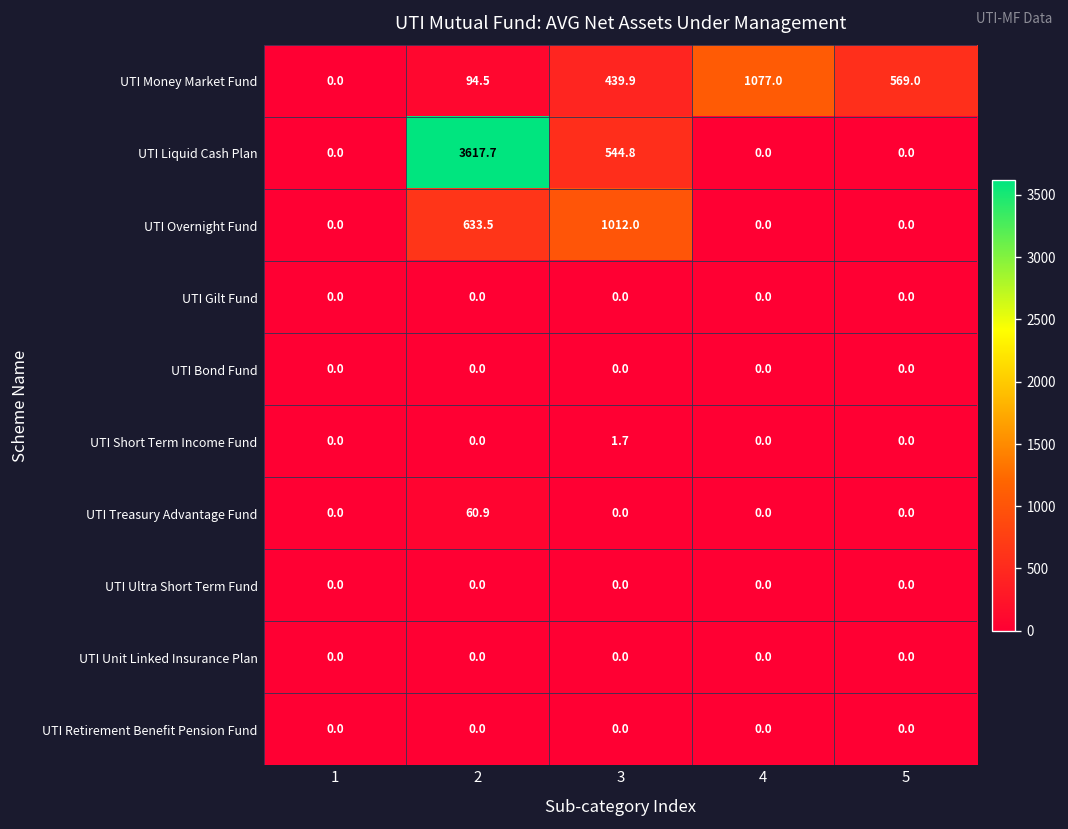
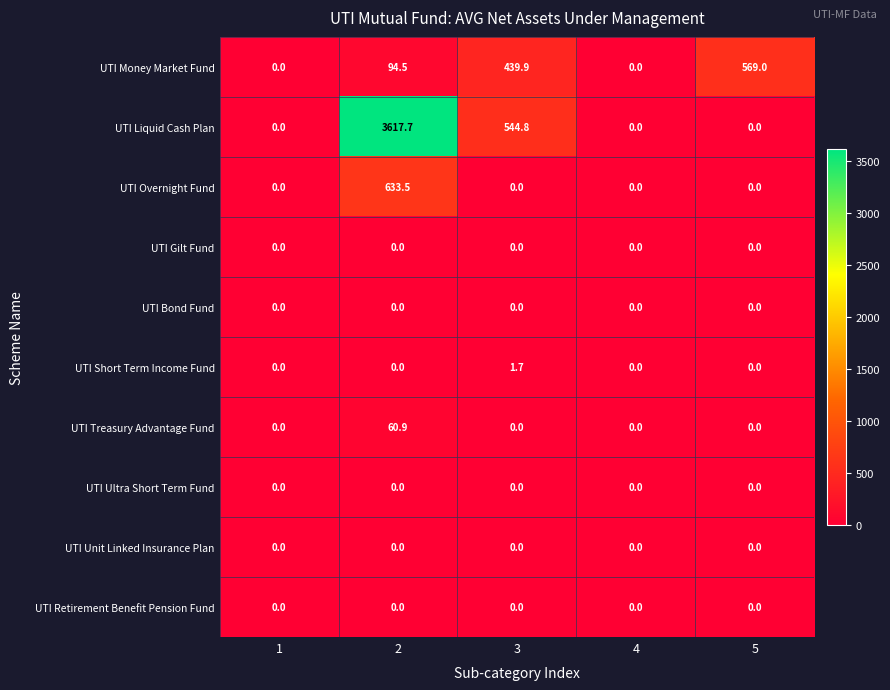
UTI Money Market Fund, 4: 1077.0 -> 0.0
UTI Overnight Fund, 3: 1012.0 -> 0.0
